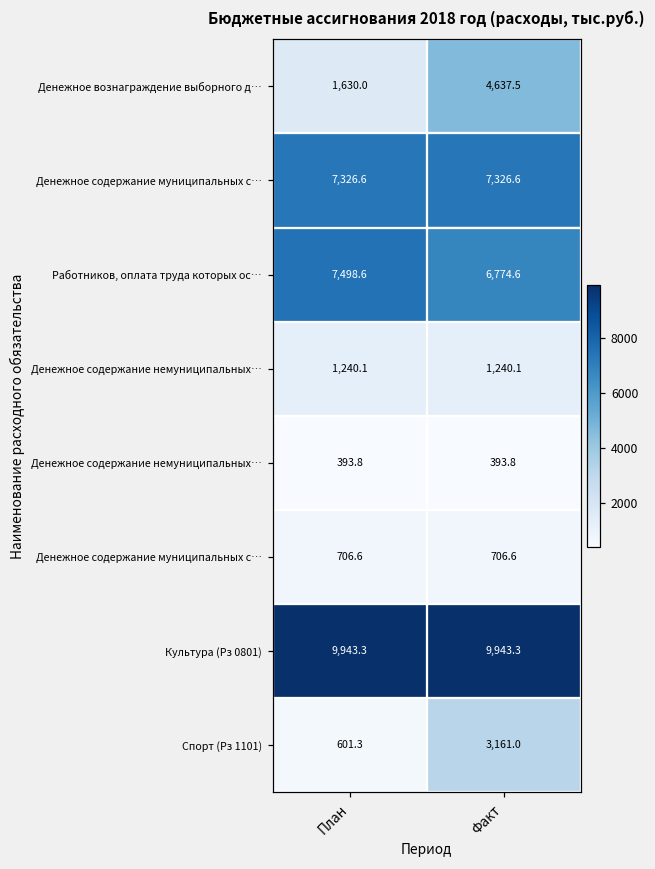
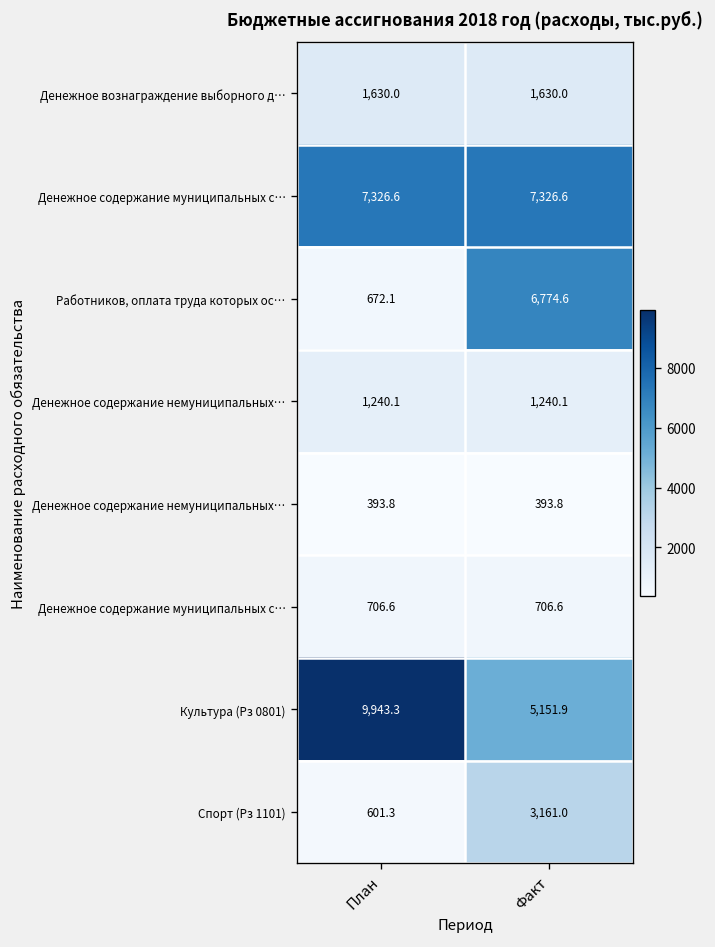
Денежное вознаграждение выборного д…, Факт: 4,637.5 -> 1,630.0
Работников, оплата труда которых ос…, План: 7,498.6 -> 672.1
Культура (Рз 0801), Факт: 9,943.3 -> 5,151.9
